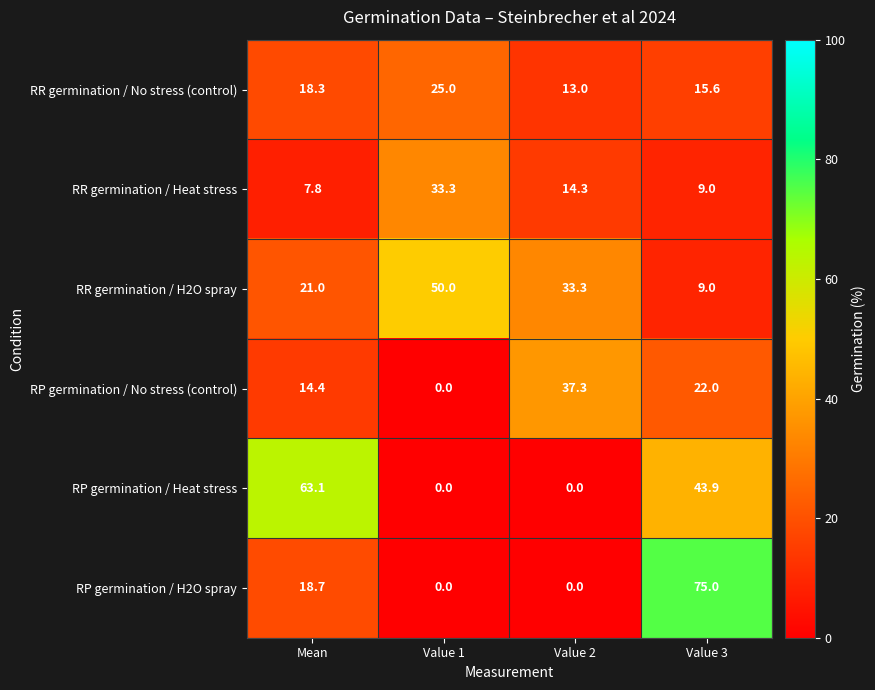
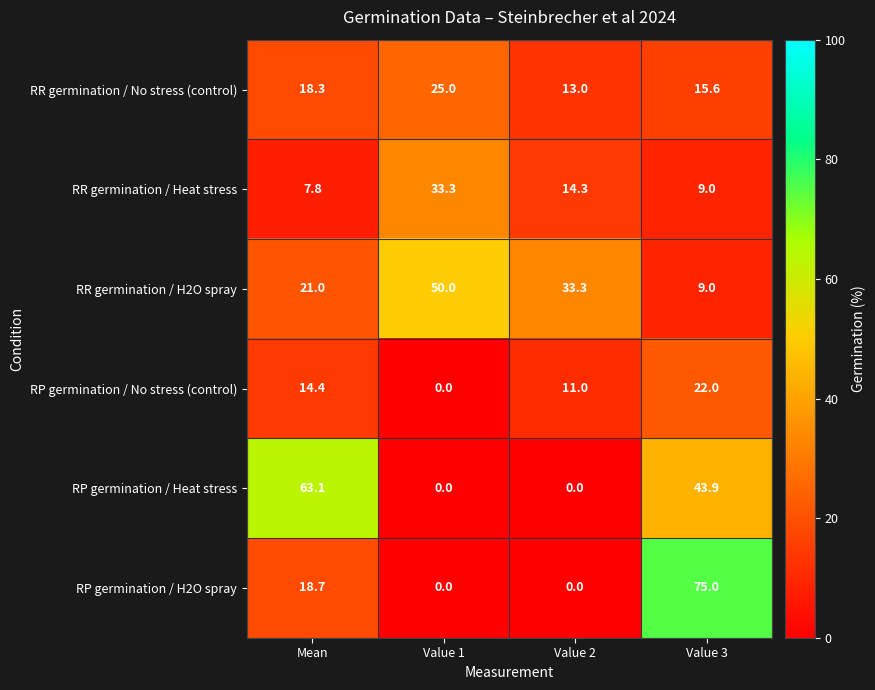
RP germination / No stress (control), Value 2: 37.3 -> 11.0
